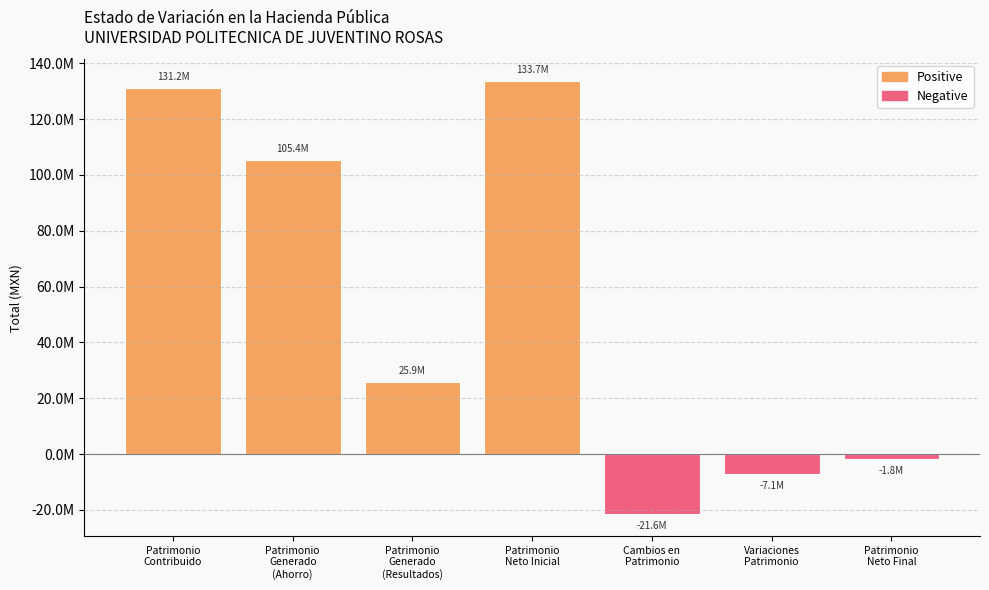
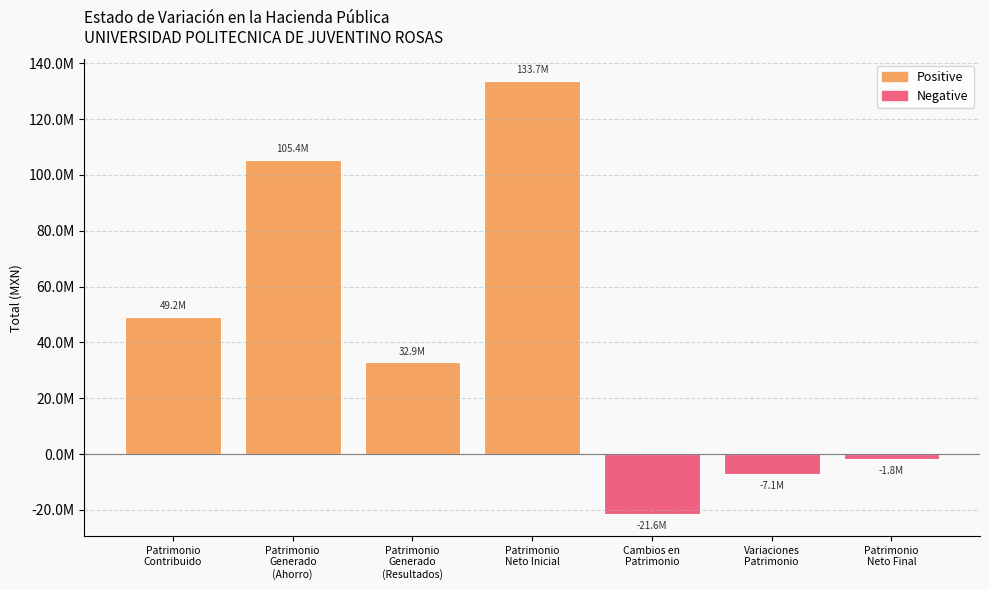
Positive, Patrimonio Contribuido: 131.2M -> 49.2M
Positive, Patrimonio Generado (Resultados): 25.9M -> 32.9M
